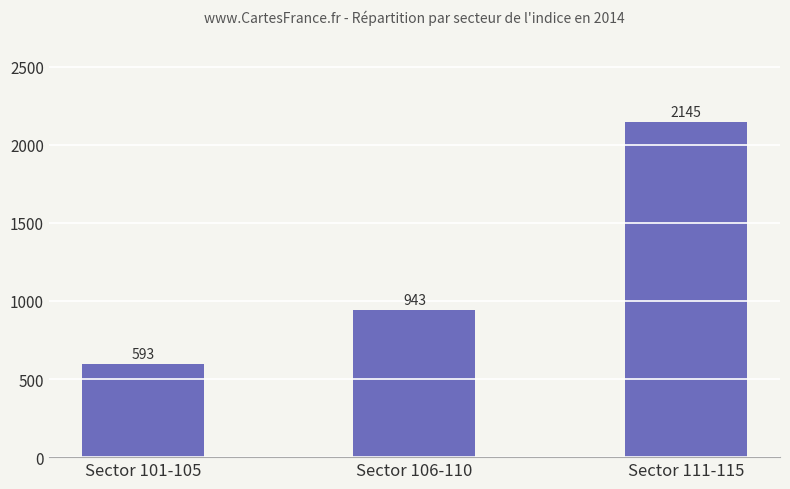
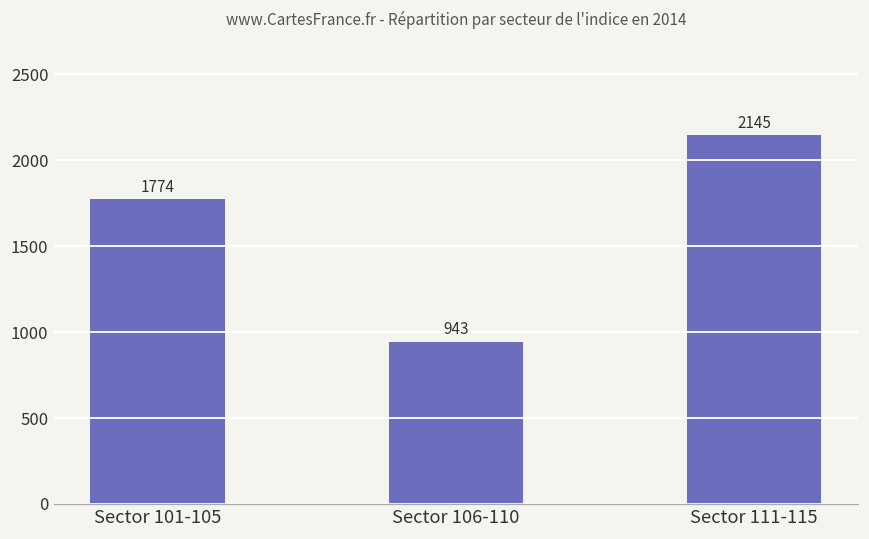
Sector 101-105: 593 -> 1774
